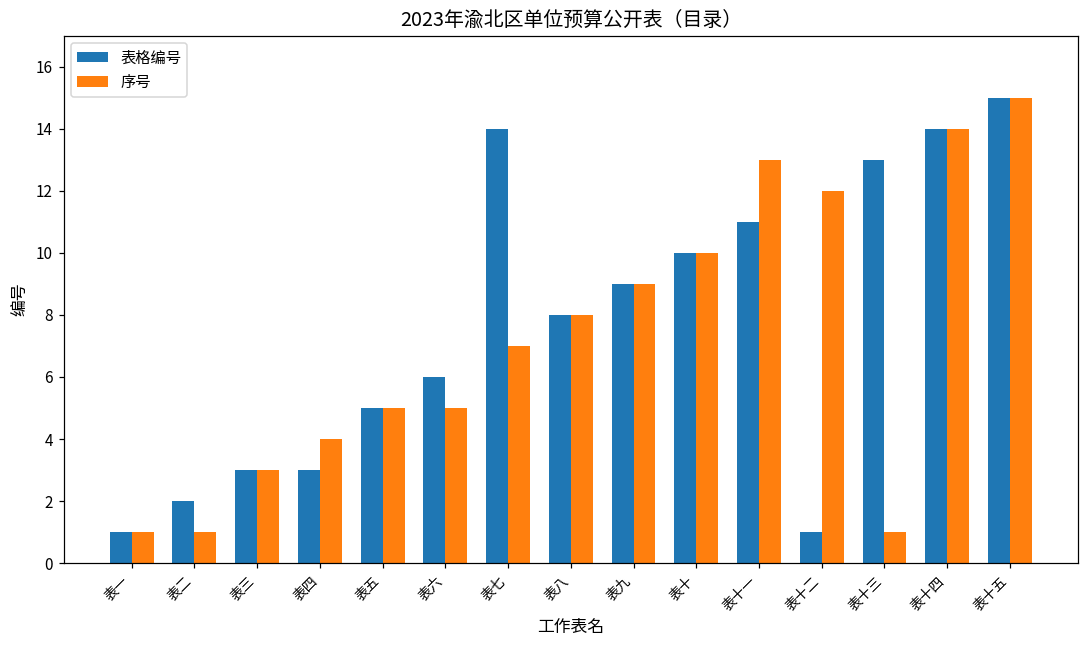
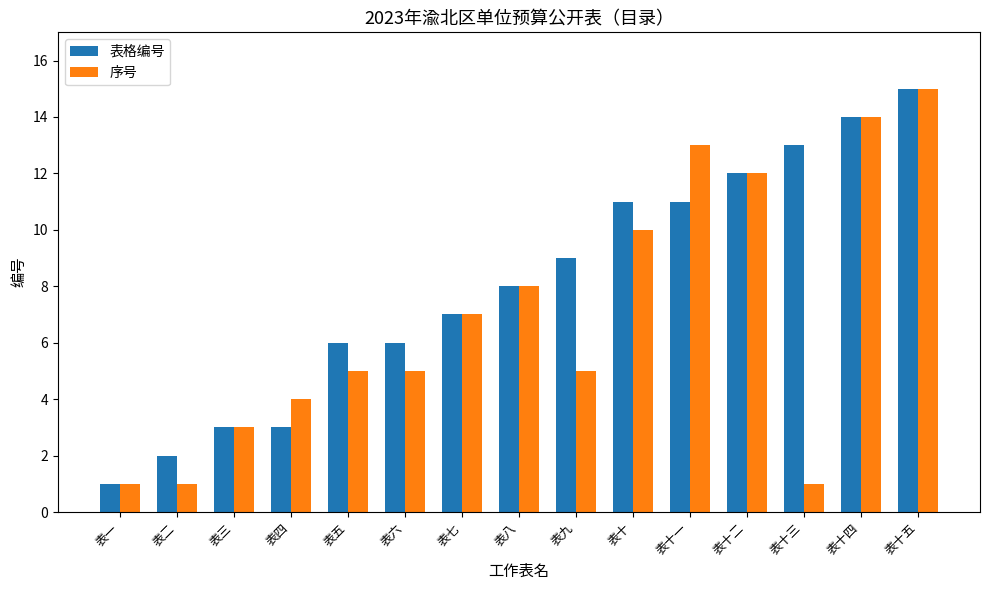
表格编号, 表五: 5 -> 6
表格编号, 表七: 14 -> 7
序号, 表九: 9 -> 5
表格编号, 表十: 10 -> 11
表格编号, 表十二: 1 -> 12
